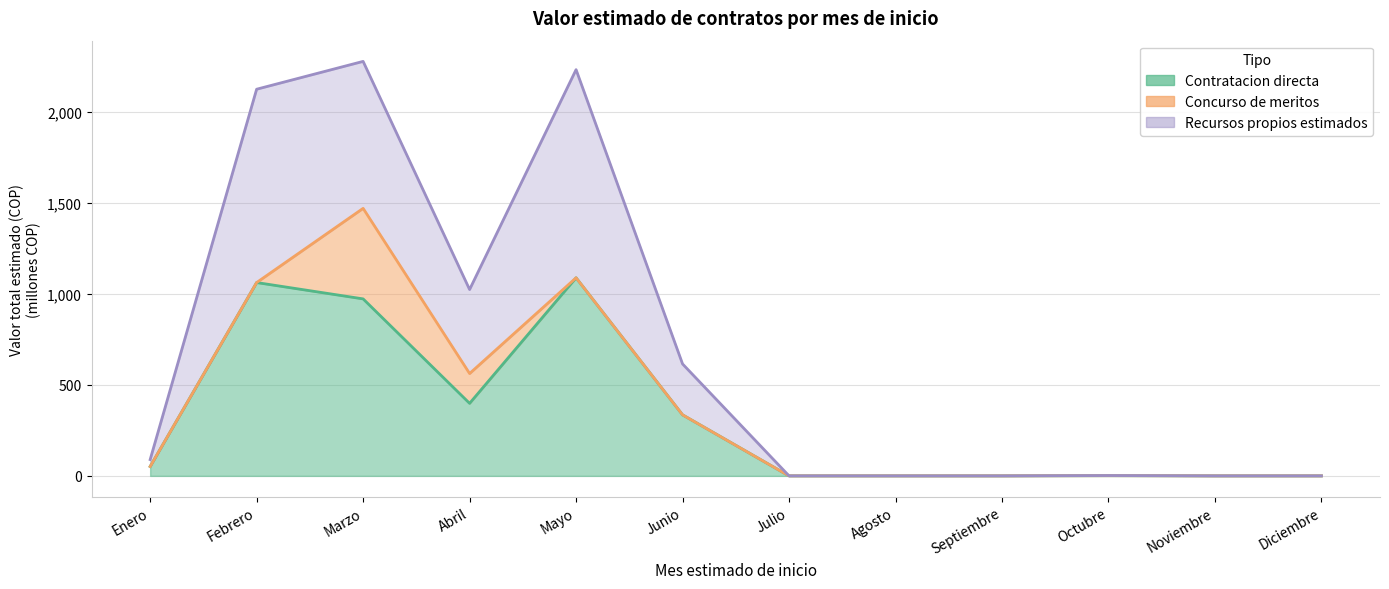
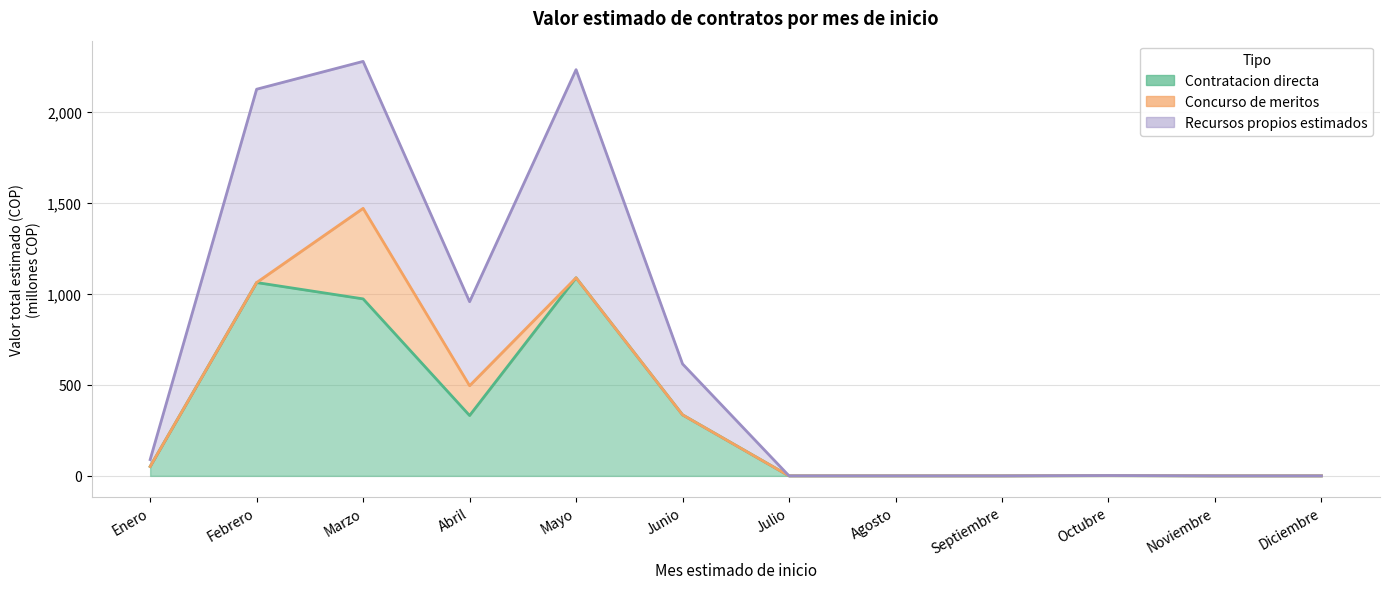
Contratacion directa, Abril: 400 -> 330
